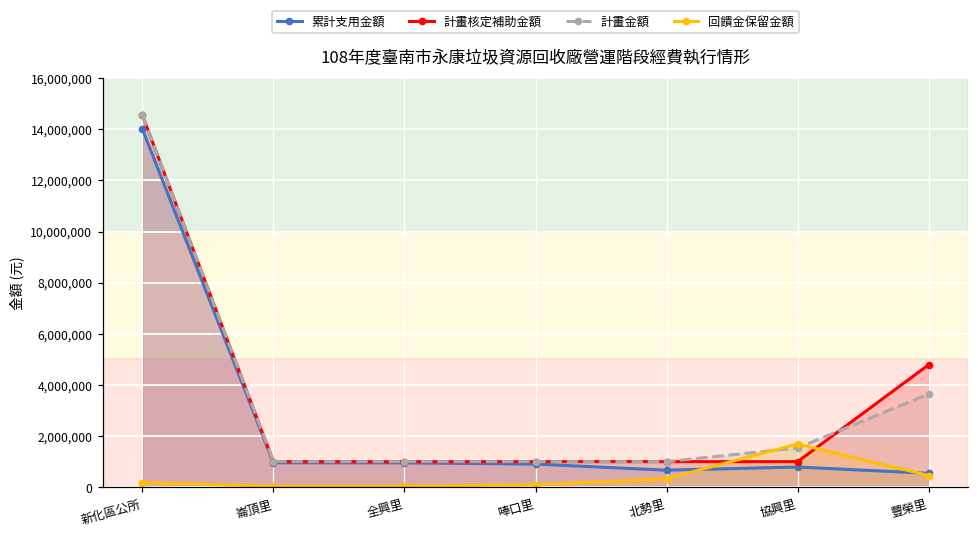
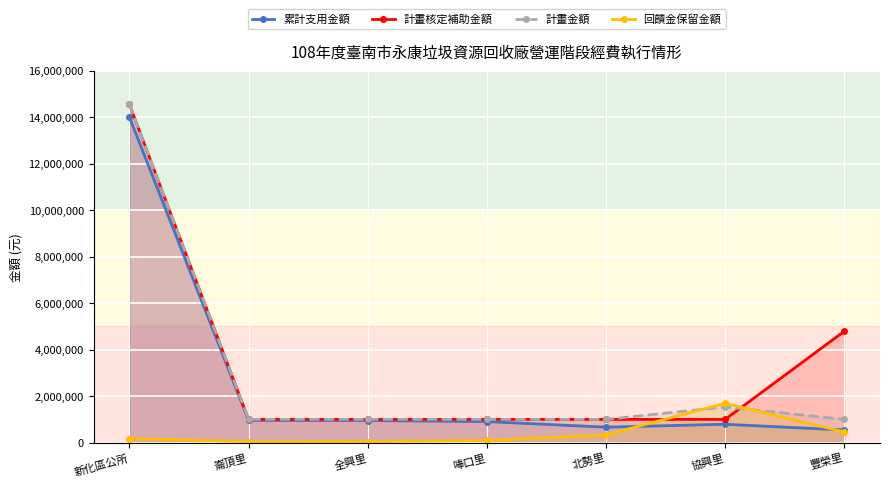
計畫金額, 豐榮里: 3,600,000 -> 1,000,000
